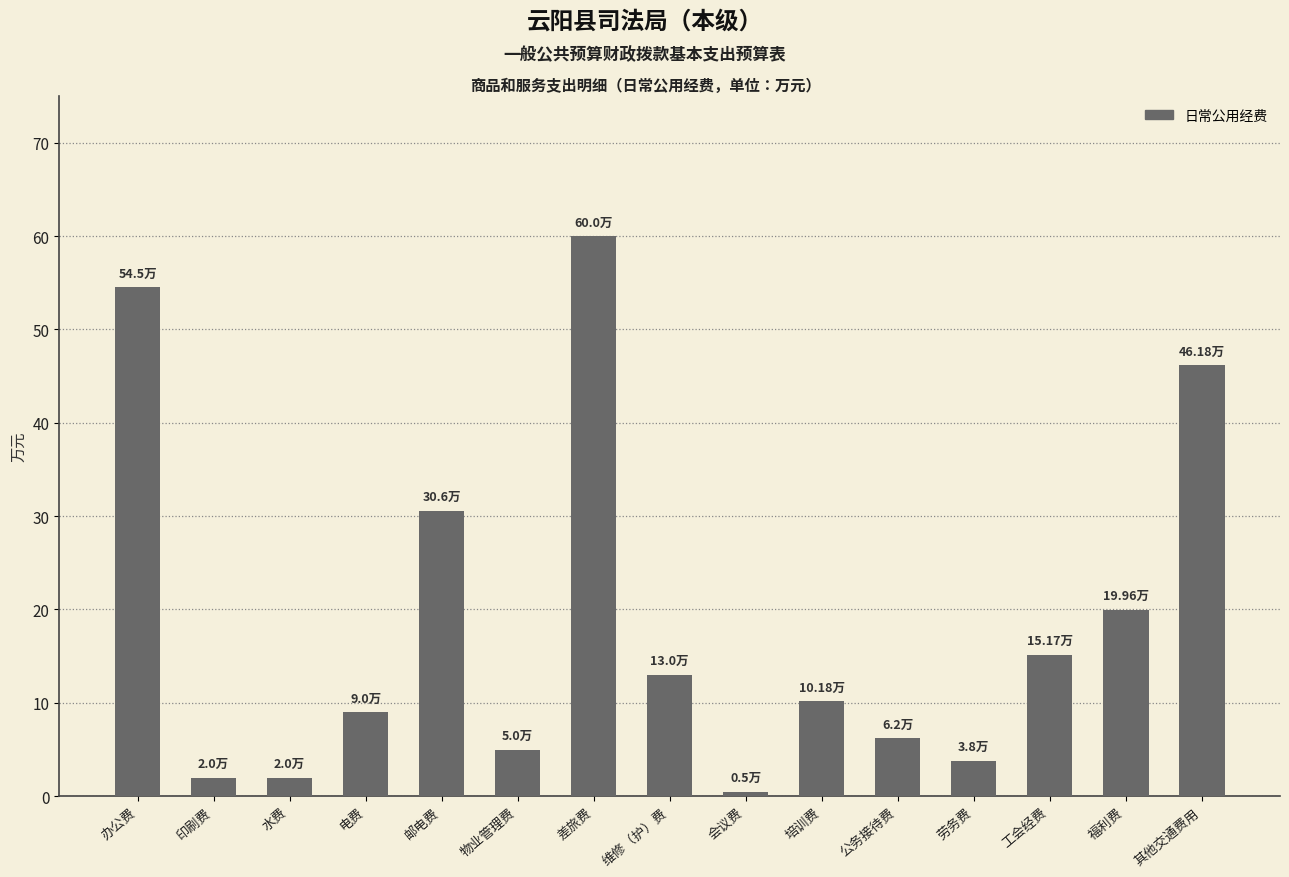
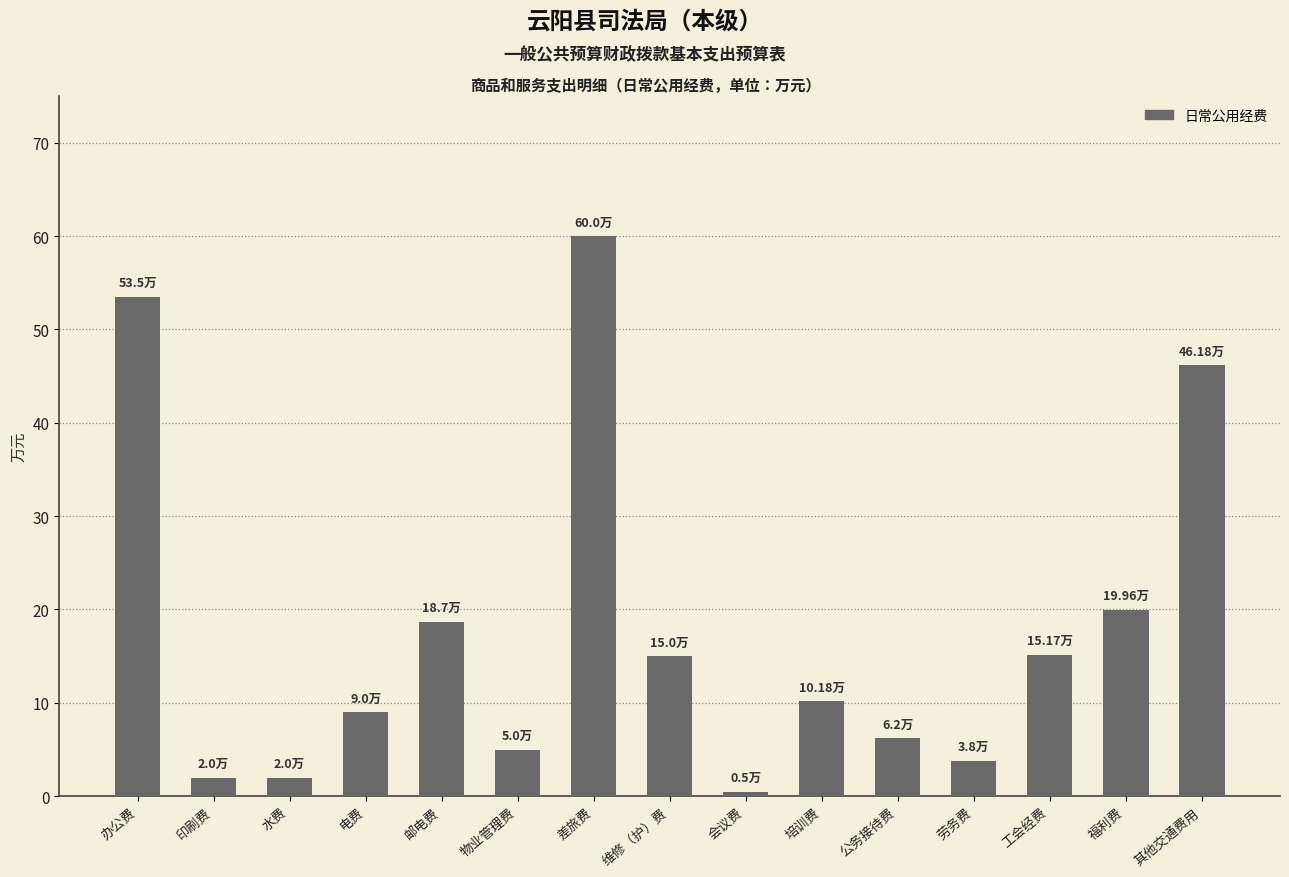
办公费: 54.5万 -> 53.5万
邮电费: 30.6万 -> 18.7万
维修（护）费: 13.0万 -> 15.0万
